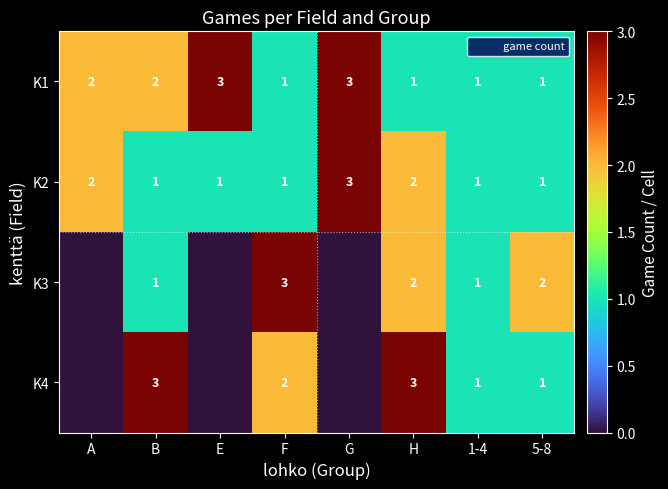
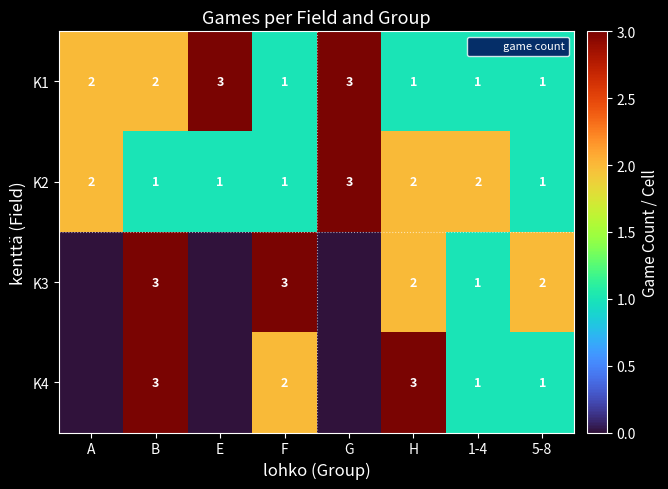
K2, 1-4: 1 -> 2
K3, B: 1 -> 3
